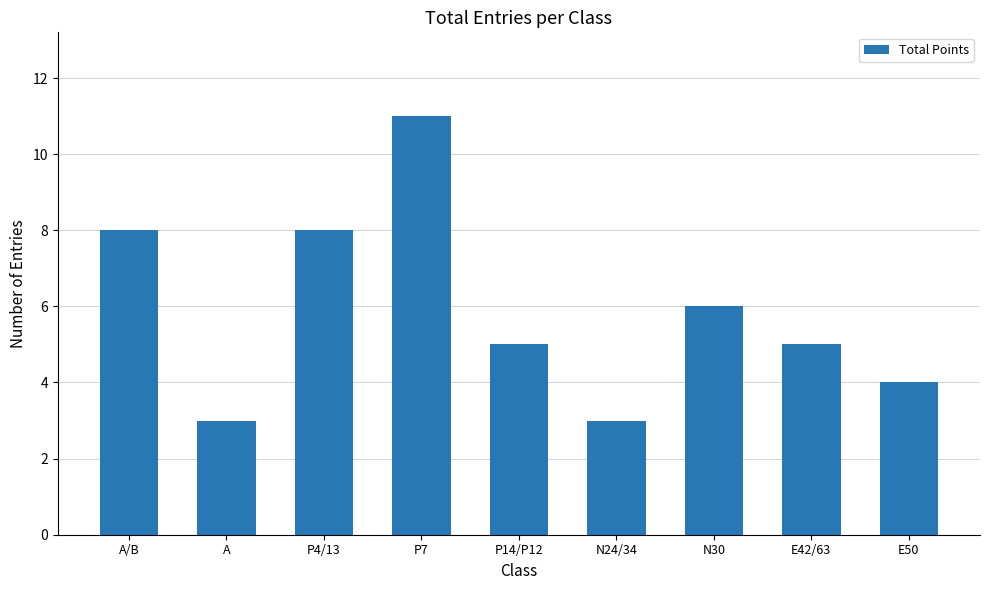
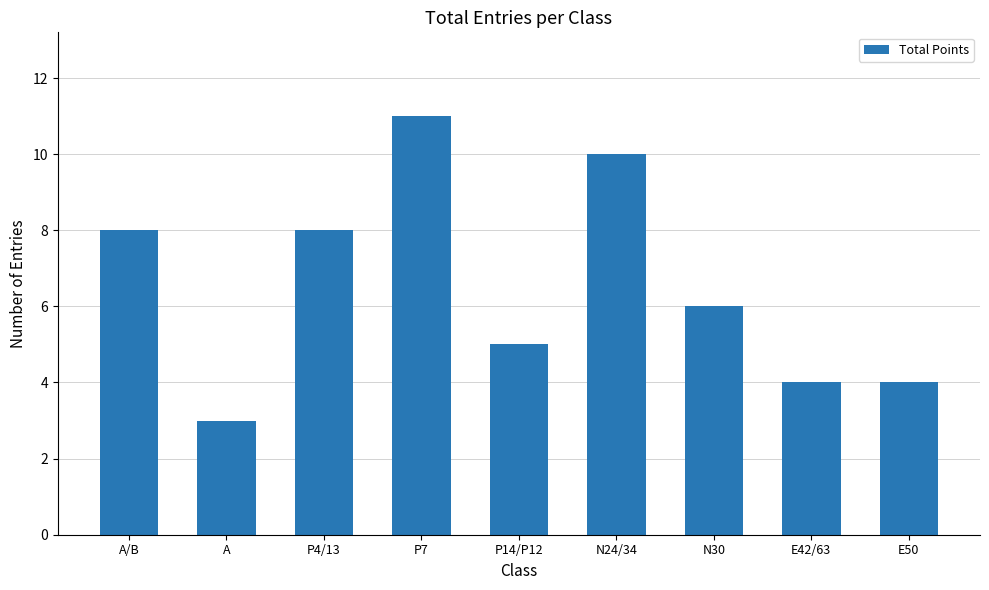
N24/34: 3 -> 10
E42/63: 5 -> 4
